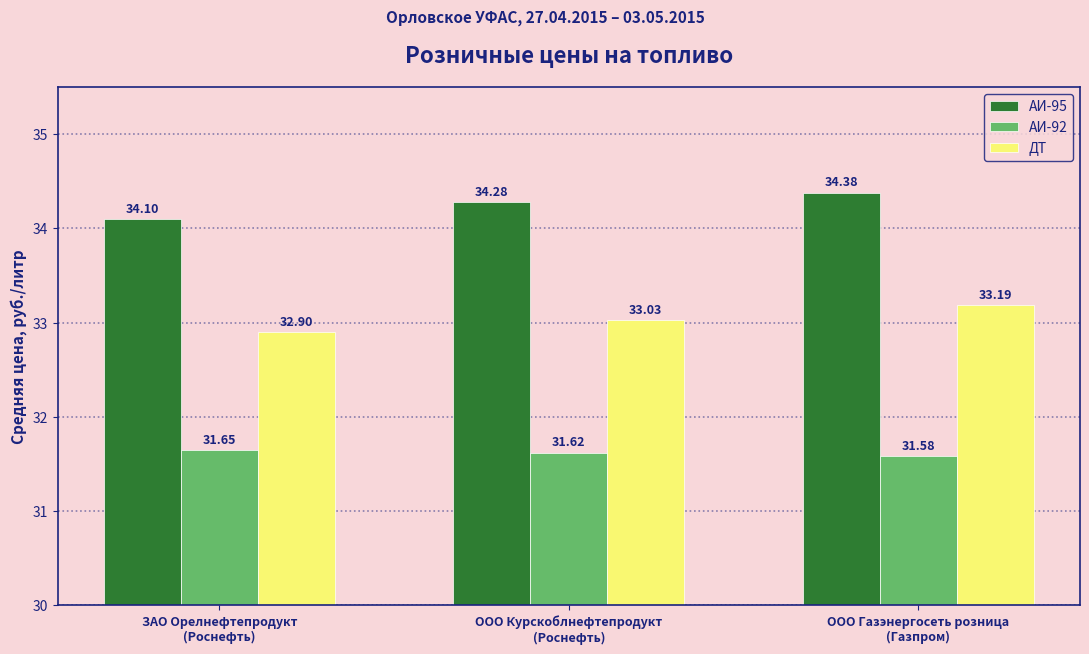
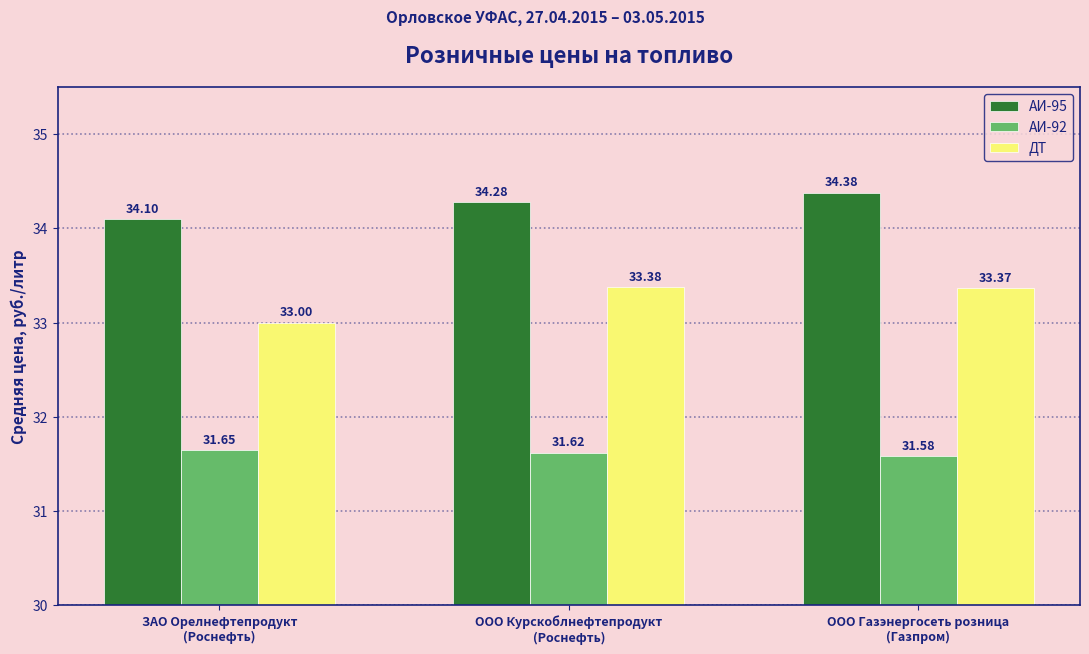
ДТ, ЗАО Орелнефтепродукт (Роснефть): 32.90 -> 33.00
ДТ, ООО Курскоблнефтепродукт (Роснефть): 33.03 -> 33.38
ДТ, ООО Газэнергосеть розница (Газпром): 33.19 -> 33.37
